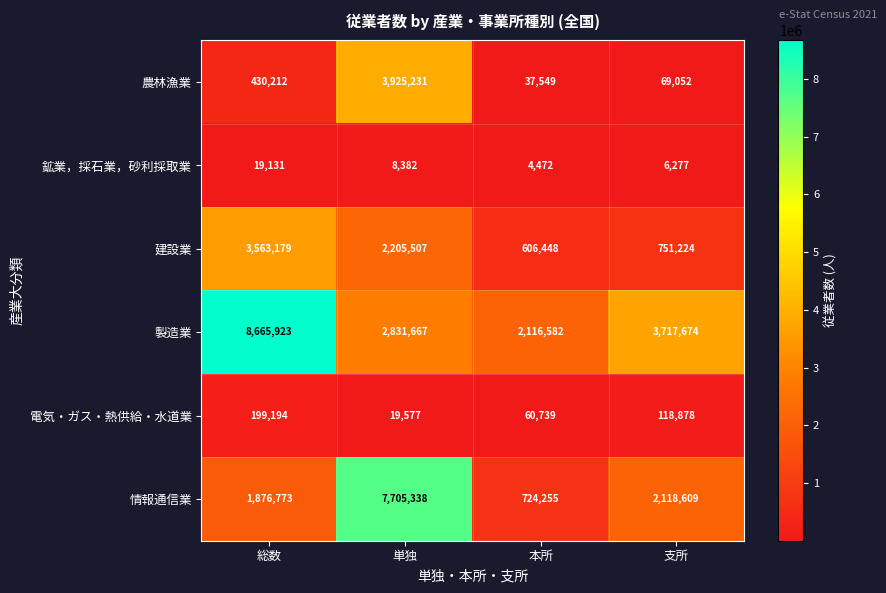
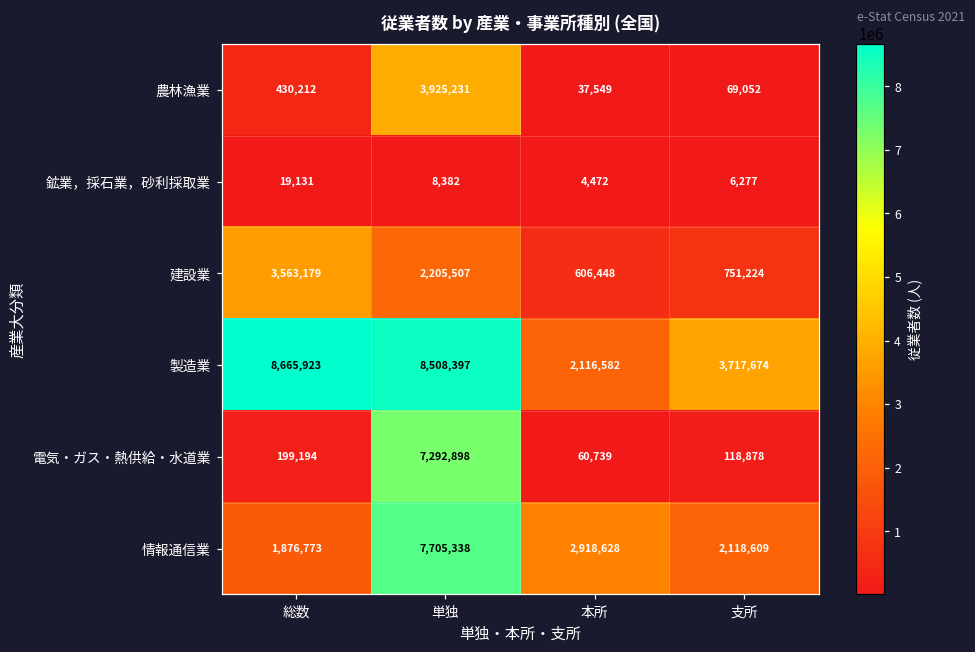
製造業, 単独: 2,831,667 -> 8,508,397
電気・ガス・熱供給・水道業, 単独: 19,577 -> 7,292,898
情報通信業, 本所: 724,255 -> 2,918,628
